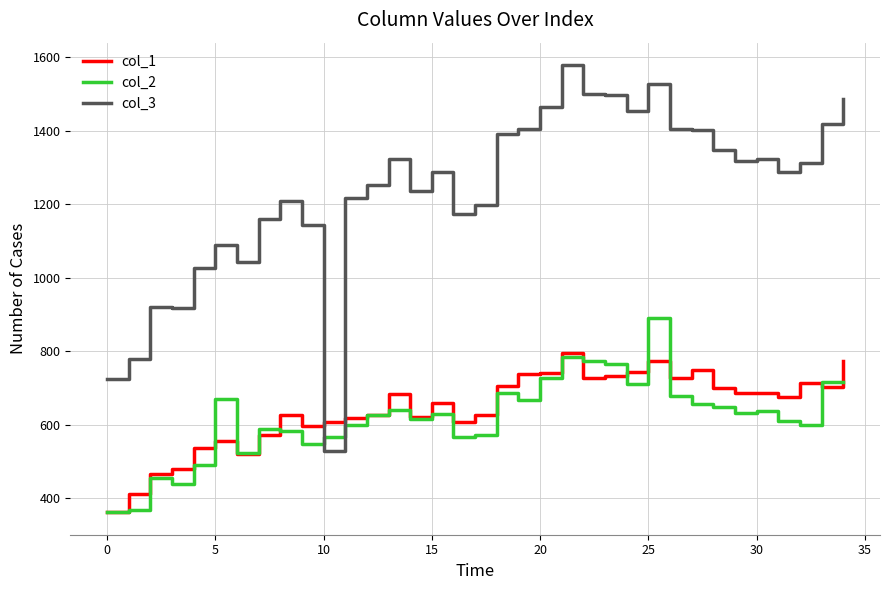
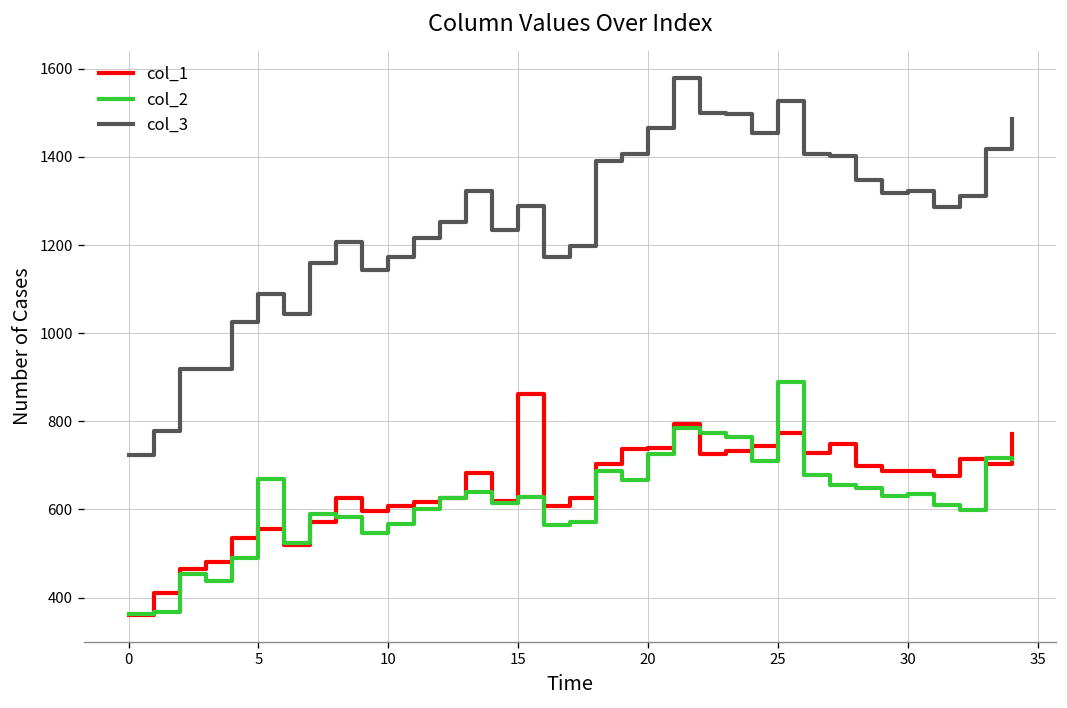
col_3, 10: 530 -> 1170
col_1, 15: 660 -> 860
